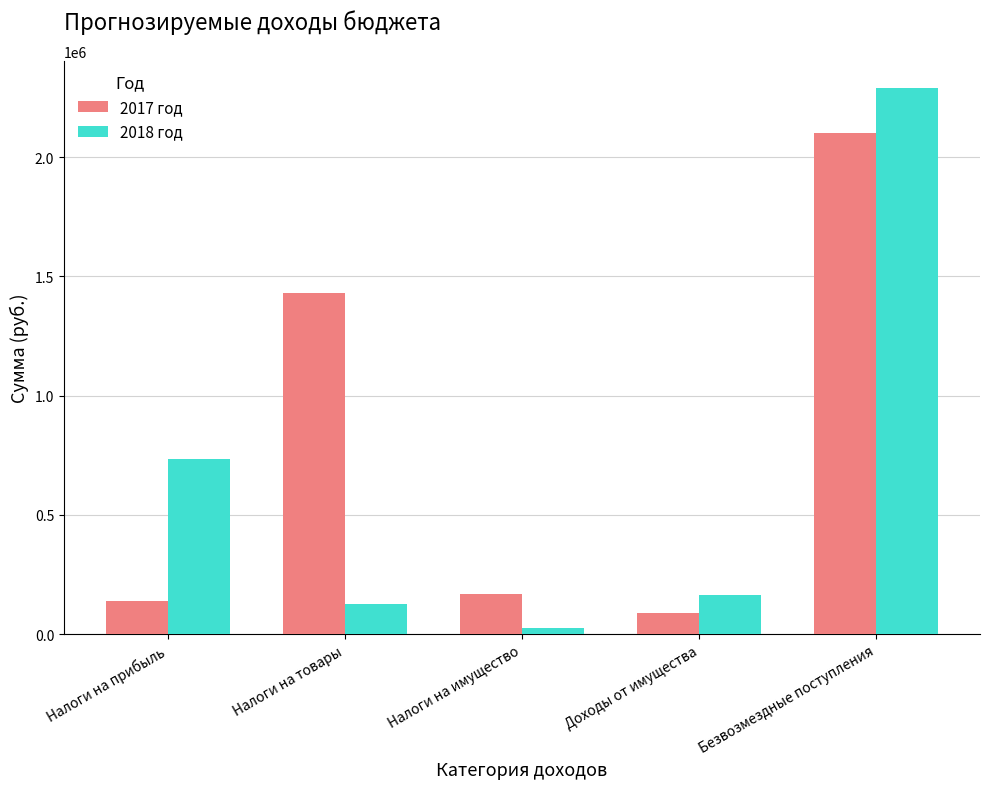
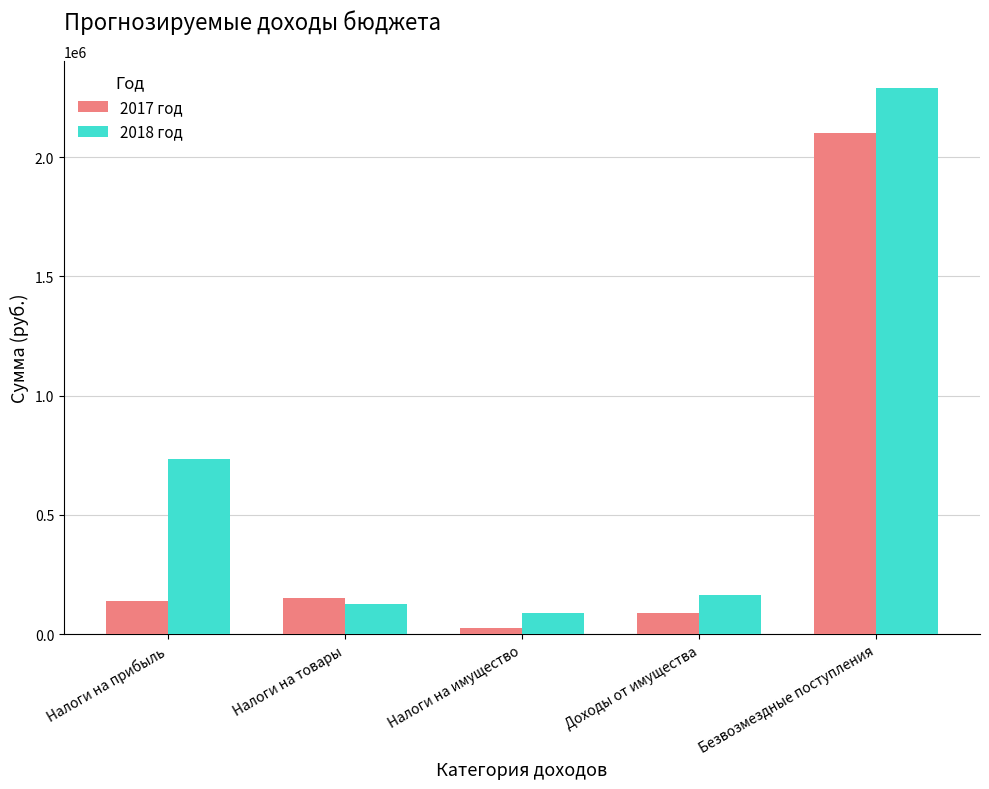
2017 год, Налоги на товары: 1430000 -> 150000
2017 год, Налоги на имущество: 170000 -> 20000
2018 год, Налоги на имущество: 20000 -> 90000
